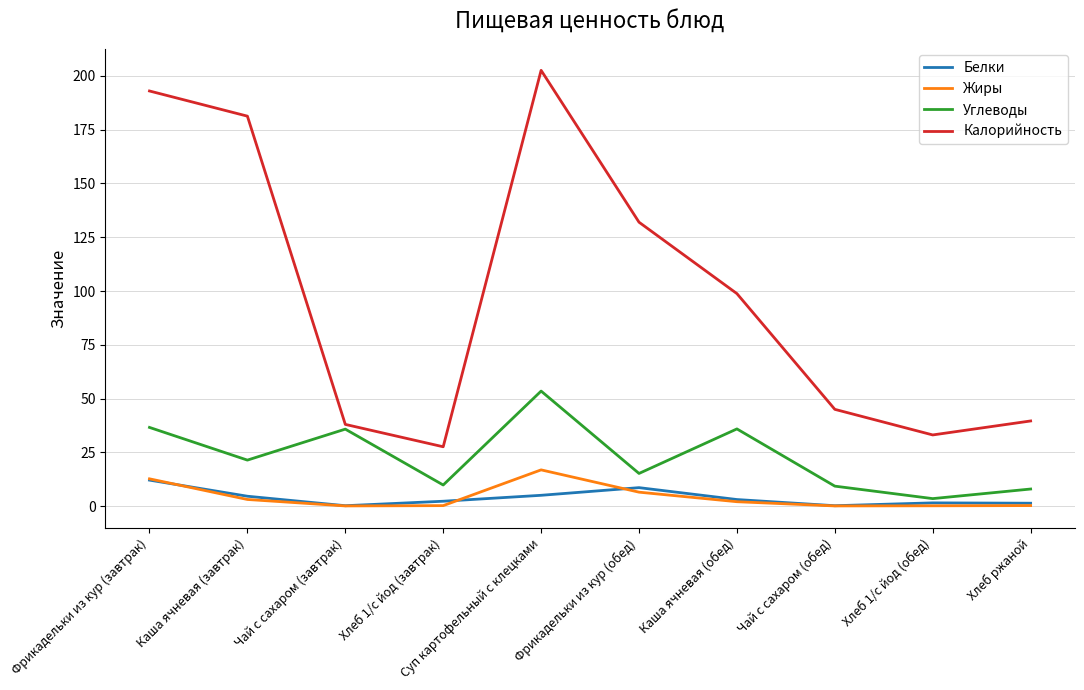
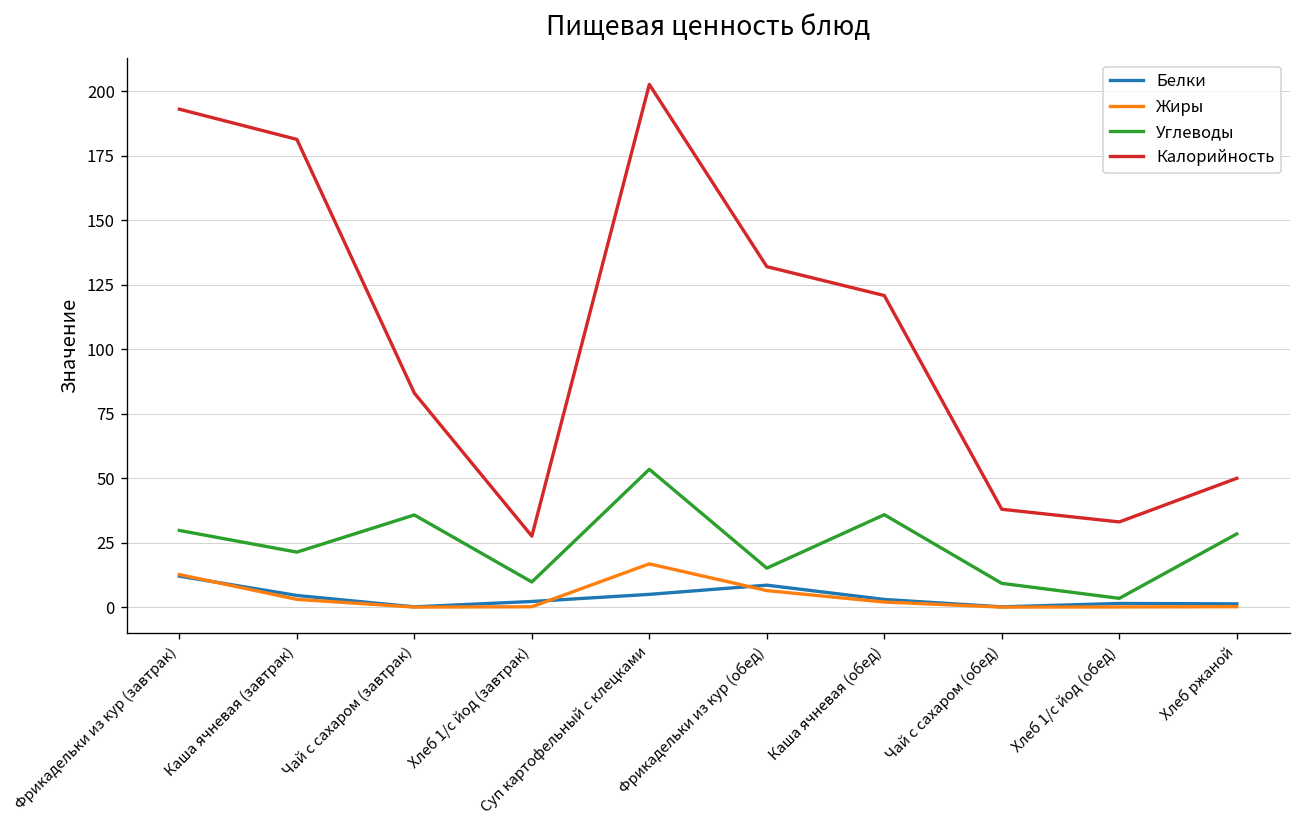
Углеводы, Фрикадельки из кур (завтрак): 37 -> 30
Калорийность, Чай с сахаром (завтрак): 38 -> 83
Калорийность, Каша ячневая (обед): 99 -> 121
Калорийность, Чай с сахаром (обед): 45 -> 38
Углеводы, Хлеб ржаной: 8 -> 28
Калорийность, Хлеб ржаной: 40 -> 50
